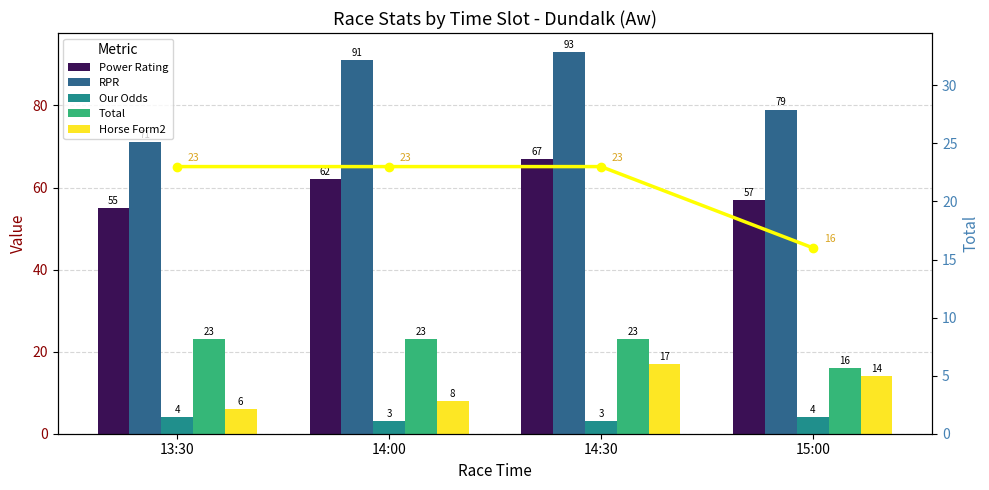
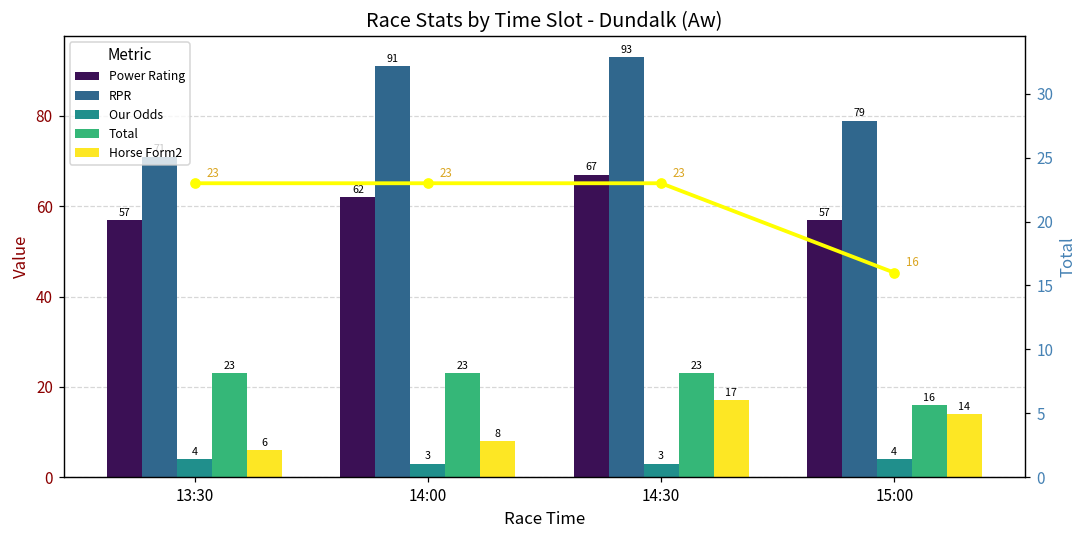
Power Rating, 13:30: 55 -> 57
